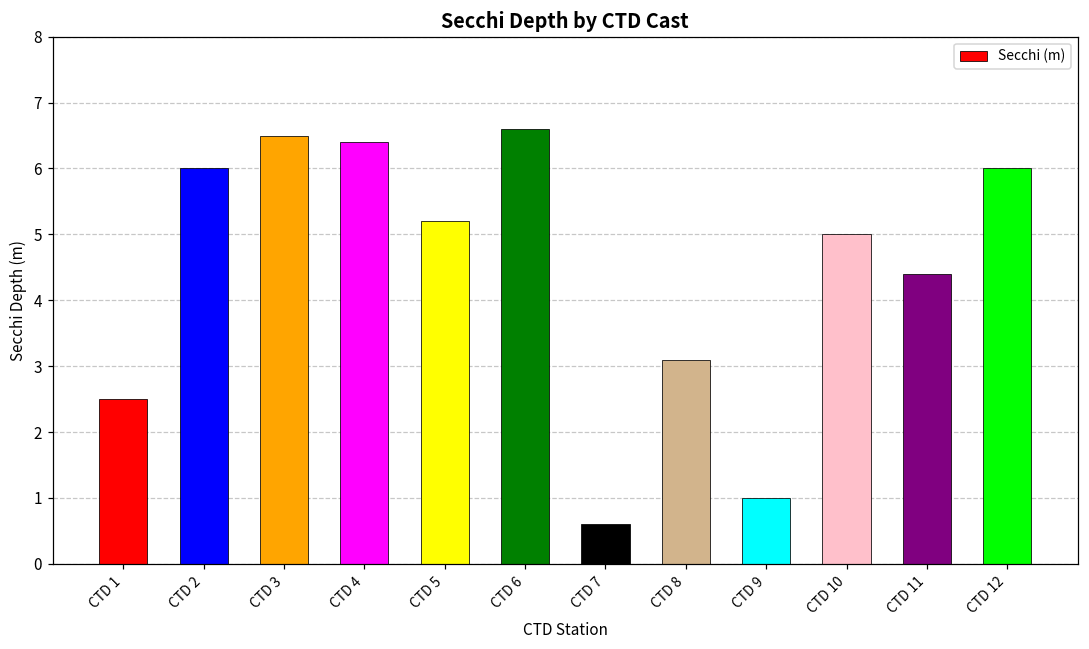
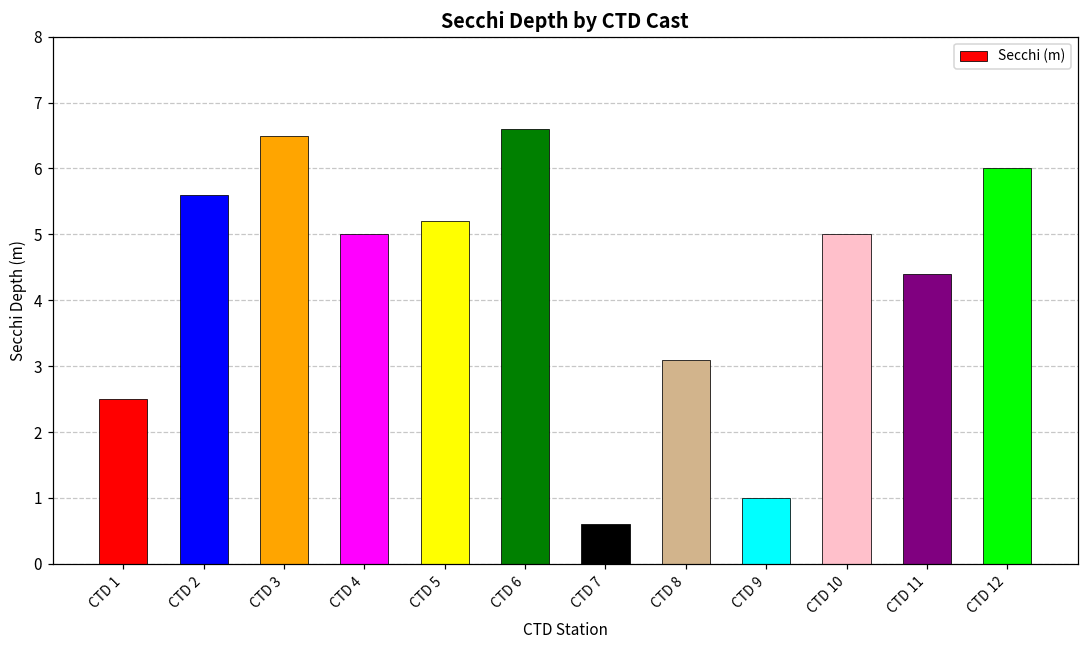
CTD 2: 6.0 -> 5.6
CTD 4: 6.4 -> 5.0
